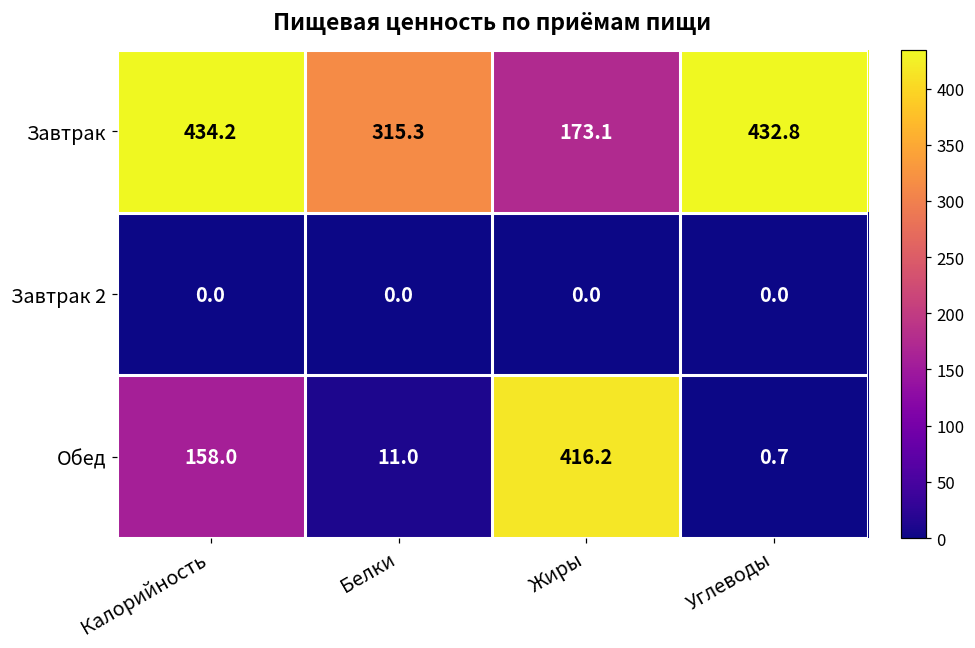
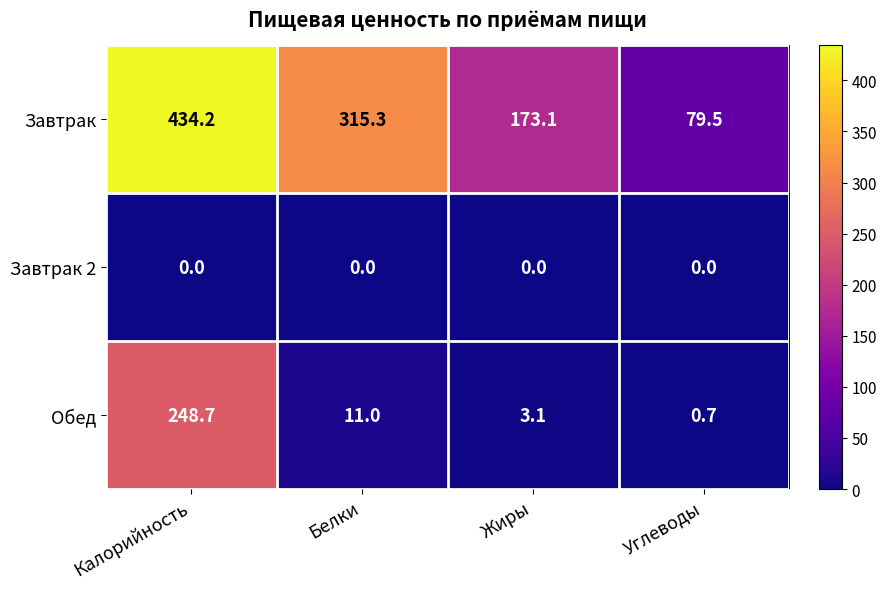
Завтрак, Углеводы: 432.8 -> 79.5
Обед, Калорийность: 158.0 -> 248.7
Обед, Жиры: 416.2 -> 3.1
